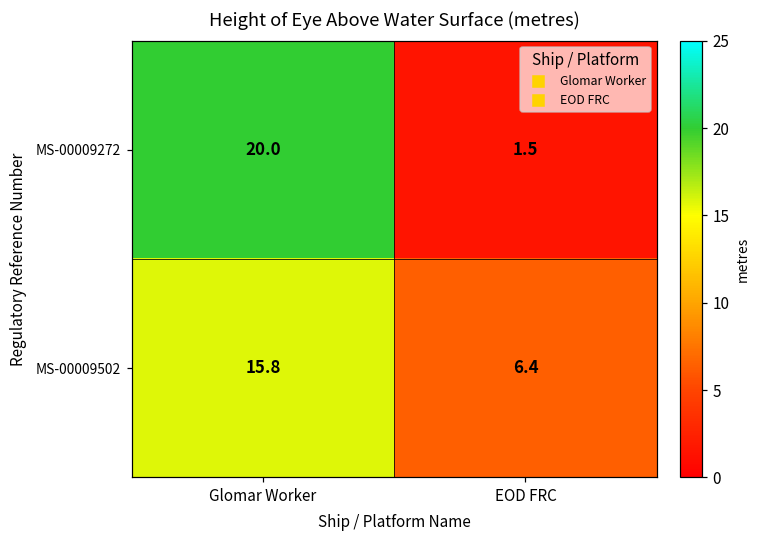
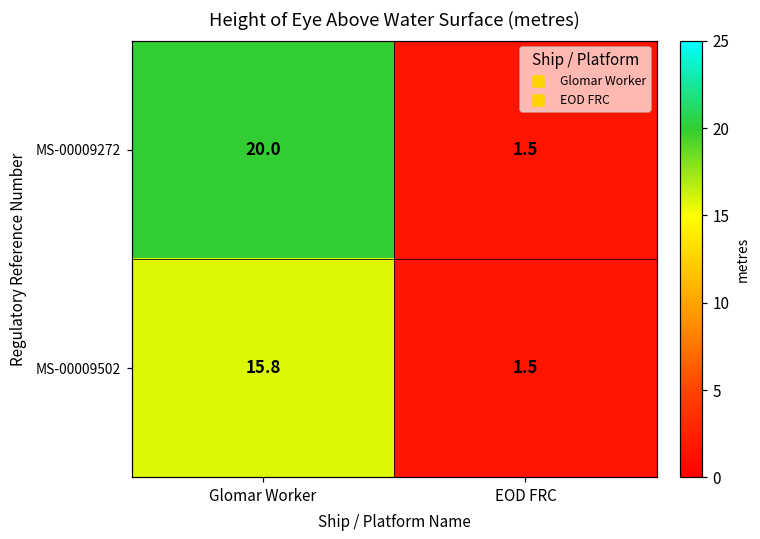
MS-00009502, EOD FRC: 6.4 -> 1.5
